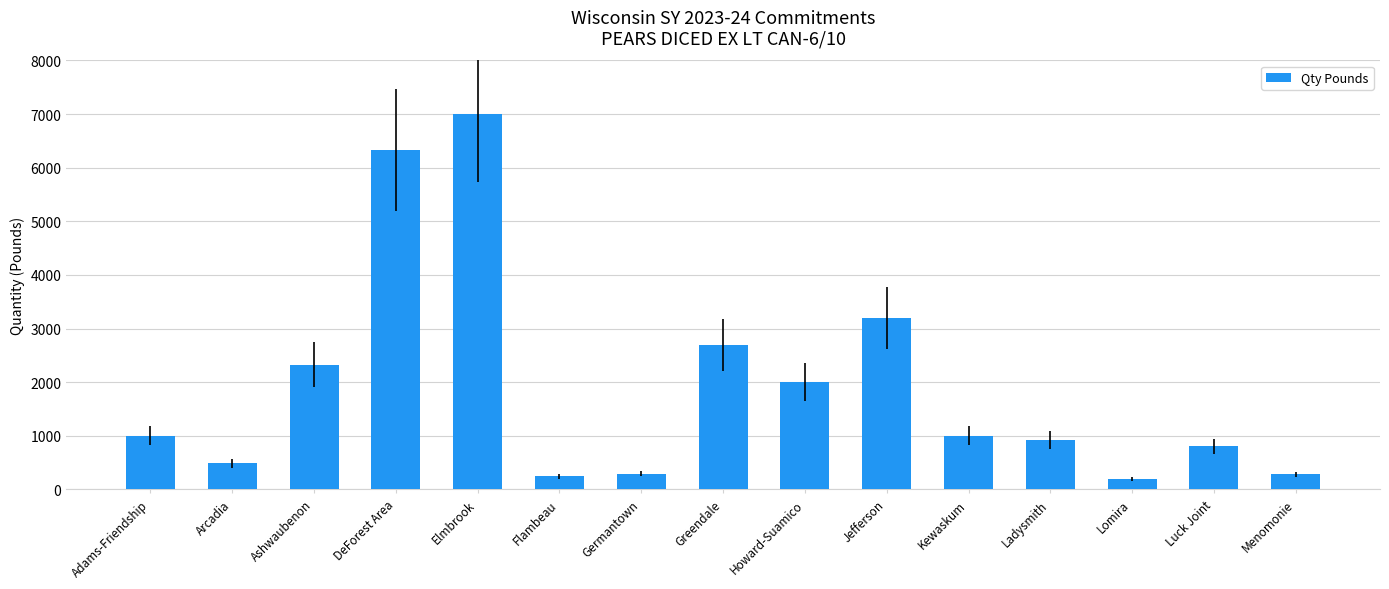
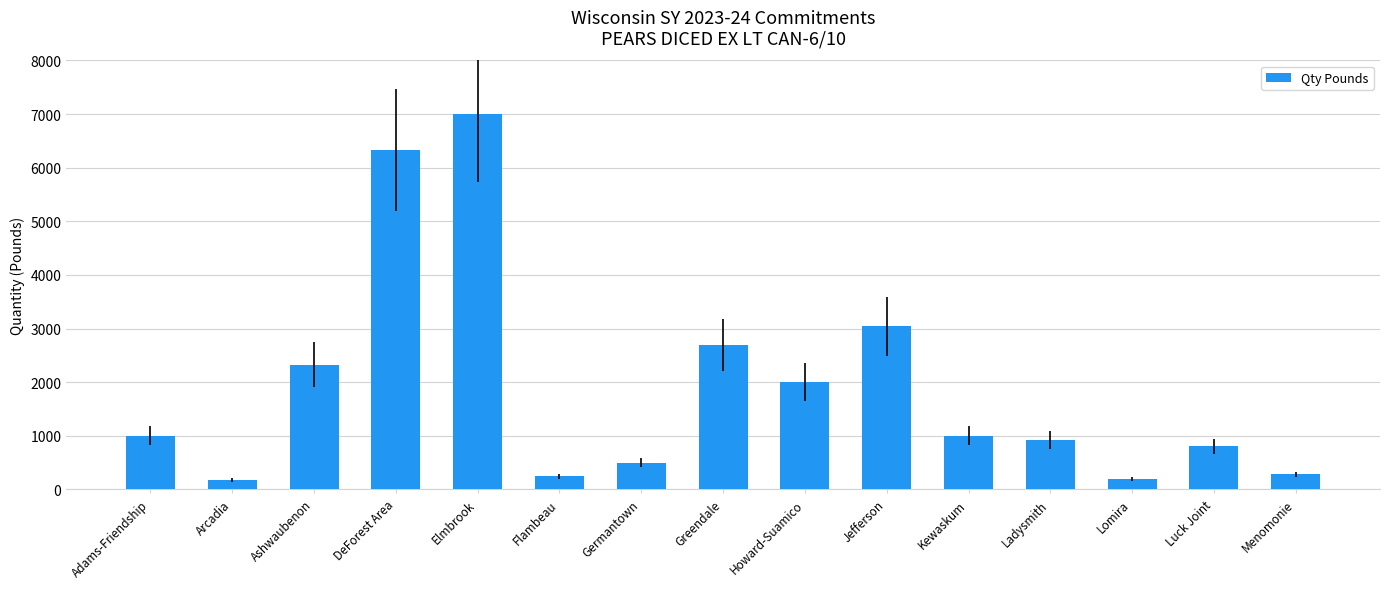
Arcadia: 500 -> 200
Germantown: 300 -> 500
Jefferson: 3200 -> 3000
